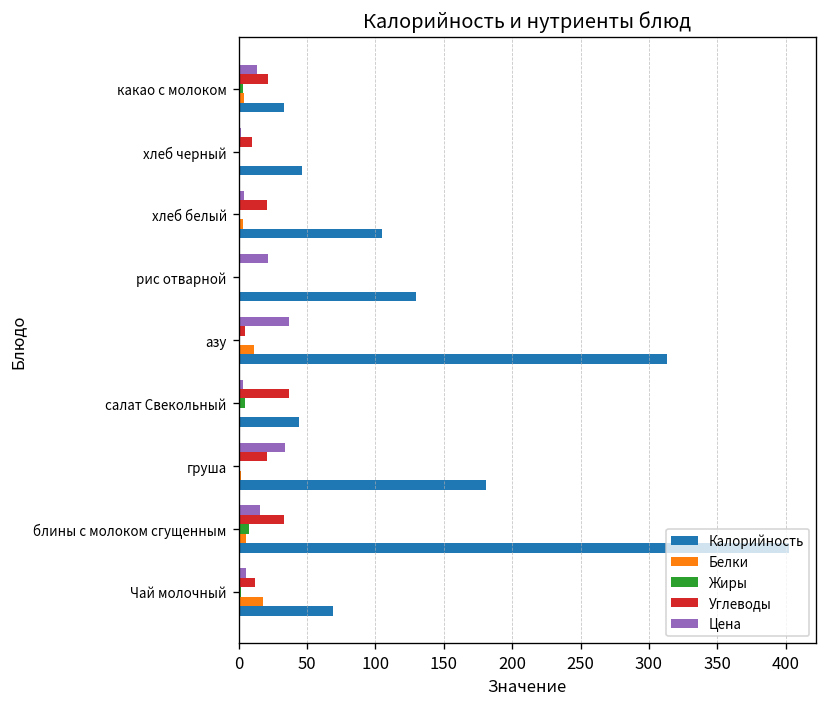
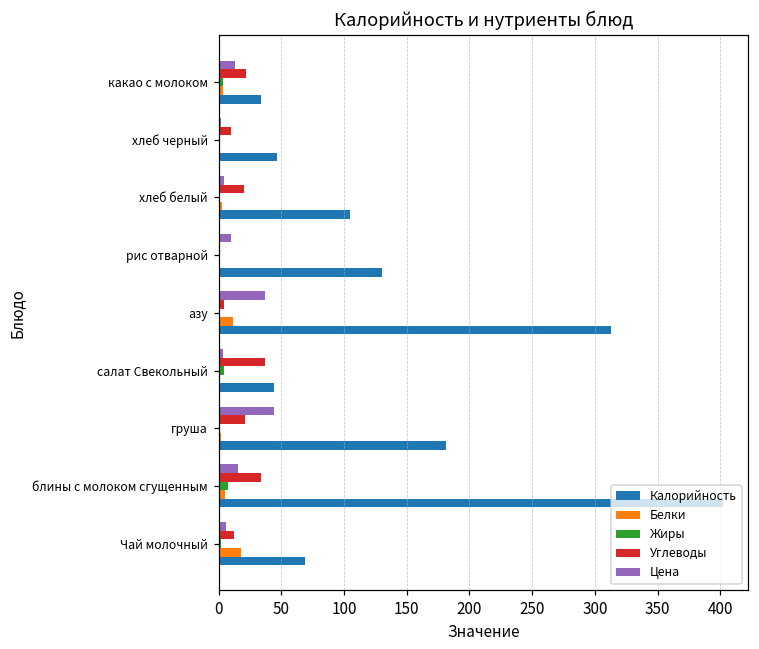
Цена, рис отварной: 22 -> 10
Цена, груша: 34 -> 44
